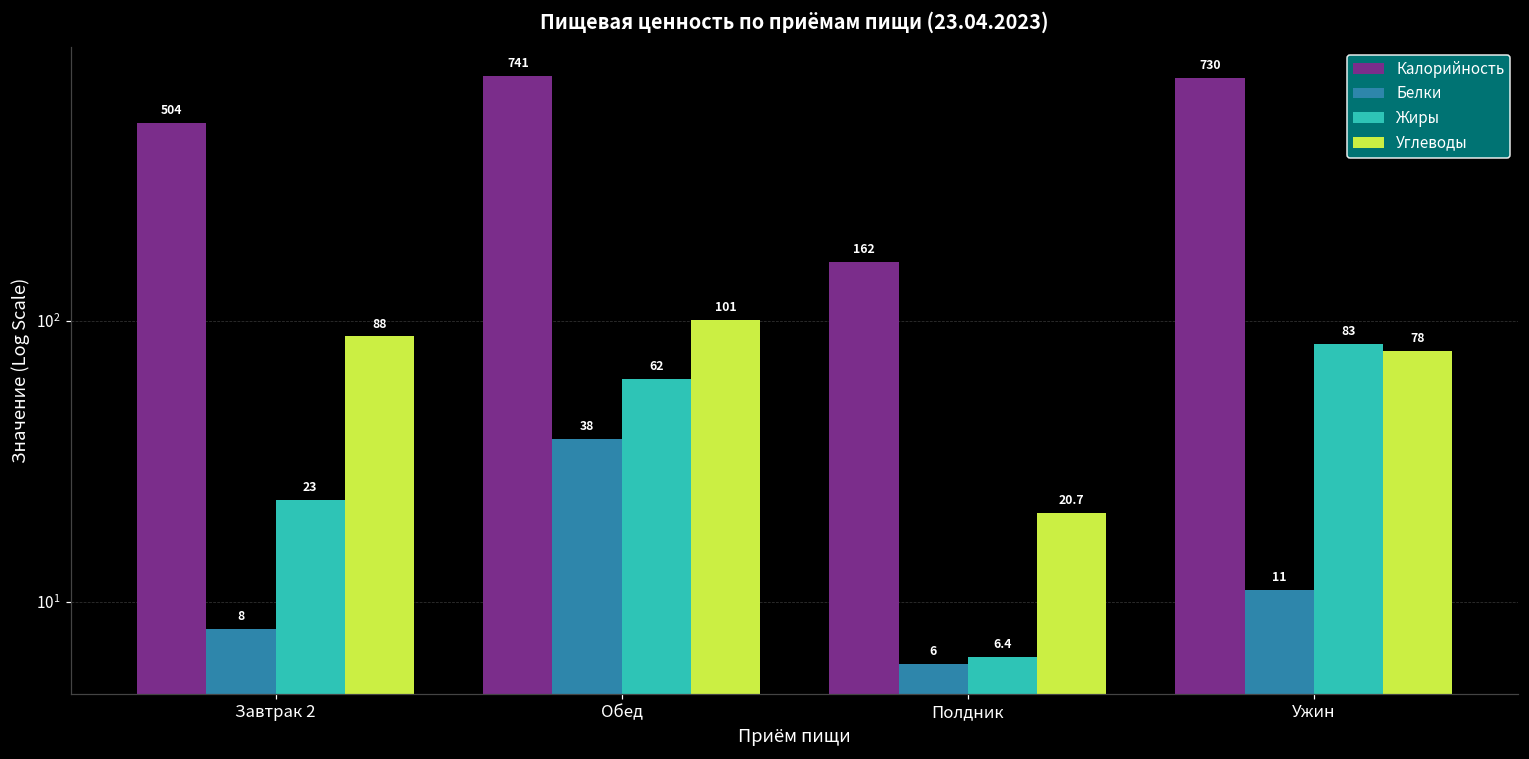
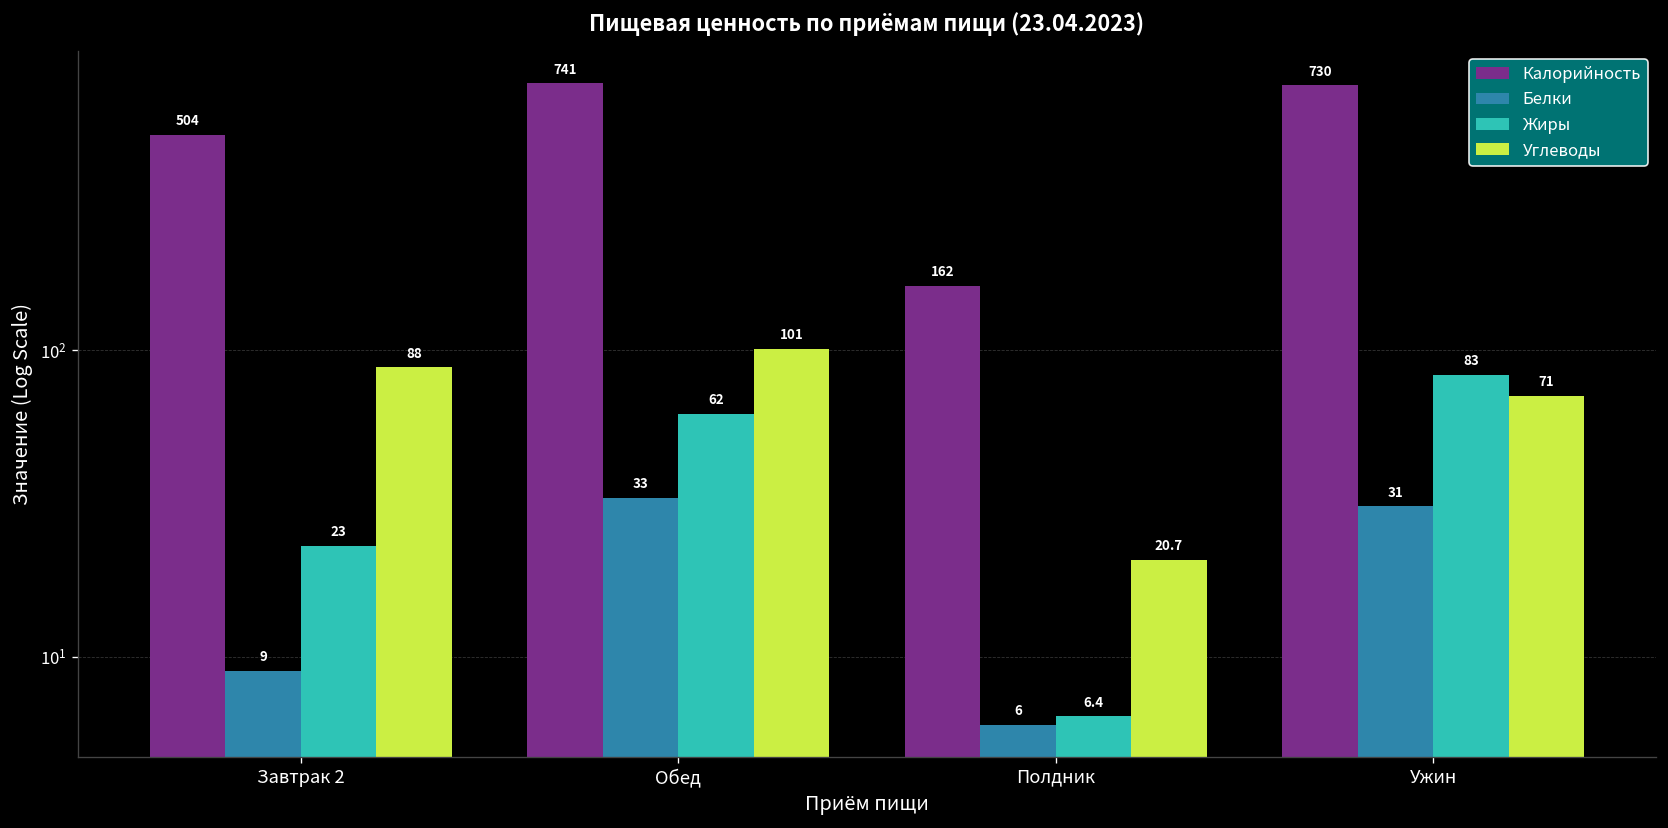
Белки, Завтрак 2: 8 -> 9
Белки, Обед: 38 -> 33
Белки, Ужин: 11 -> 31
Углеводы, Ужин: 78 -> 71
